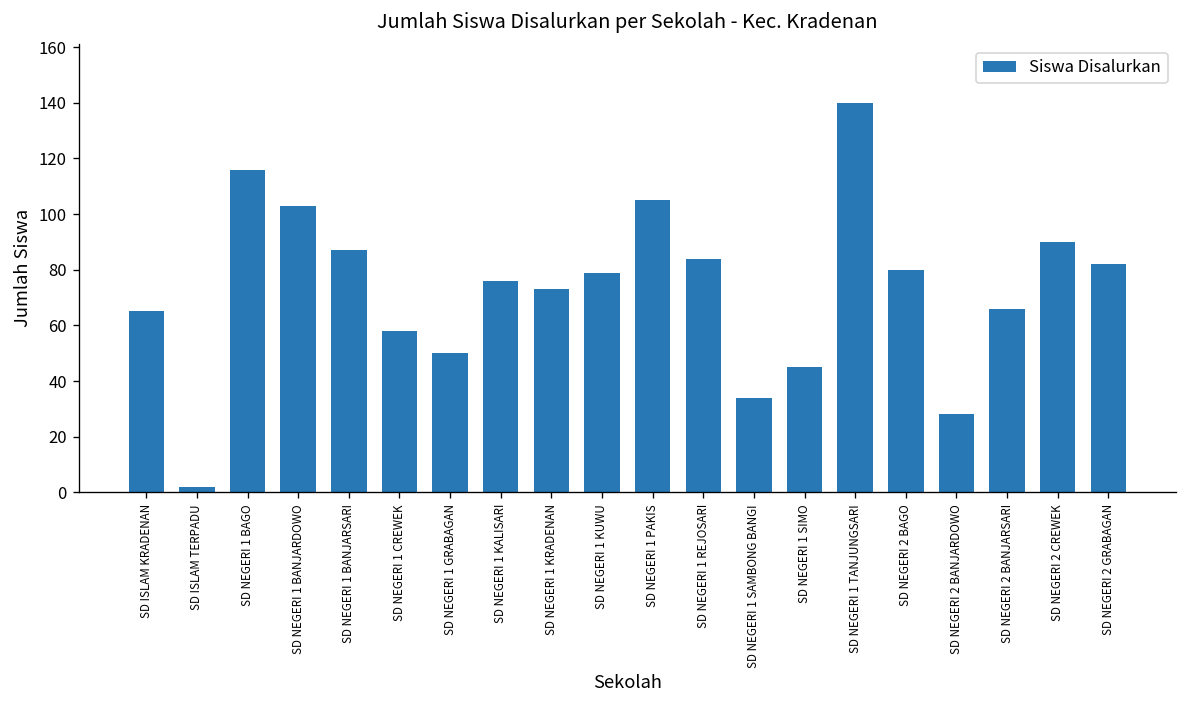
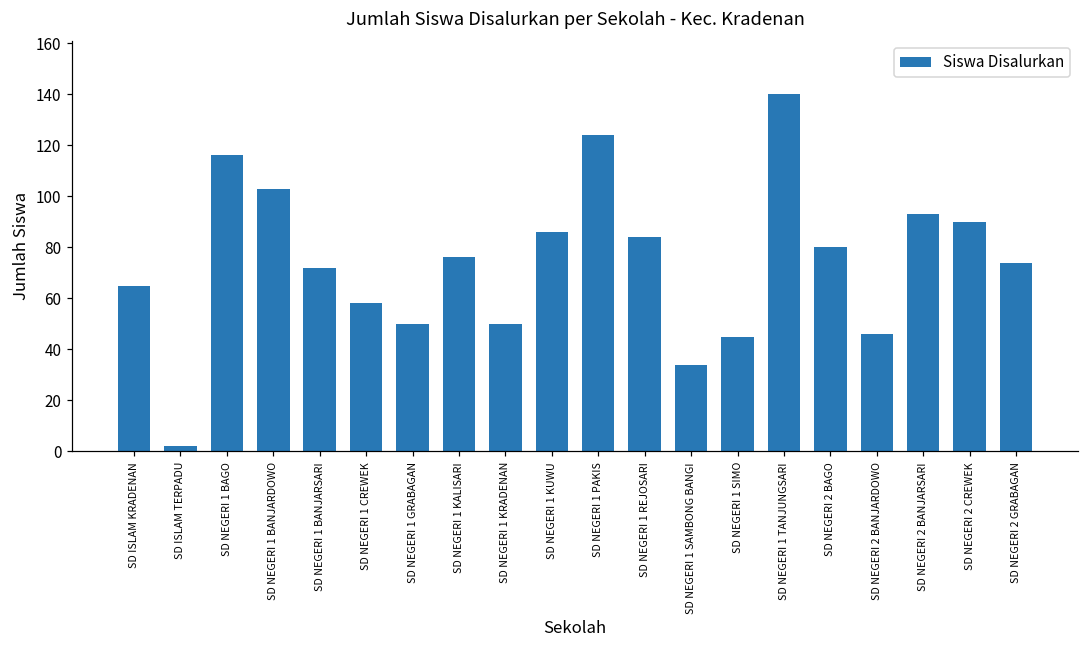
SD NEGERI 1 BANJARSARI: 87 -> 72
SD NEGERI 1 KRADENAN: 73 -> 50
SD NEGERI 1 KUWU: 79 -> 86
SD NEGERI 1 PAKIS: 105 -> 124
SD NEGERI 2 BANJARDOWO: 28 -> 46
SD NEGERI 2 BANJARSARI: 66 -> 93
SD NEGERI 2 GRABAGAN: 82 -> 74
